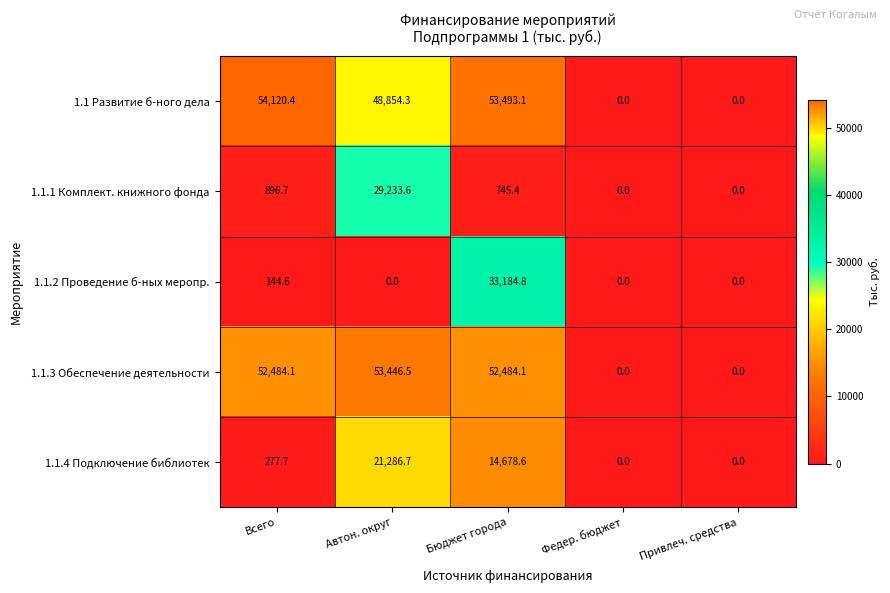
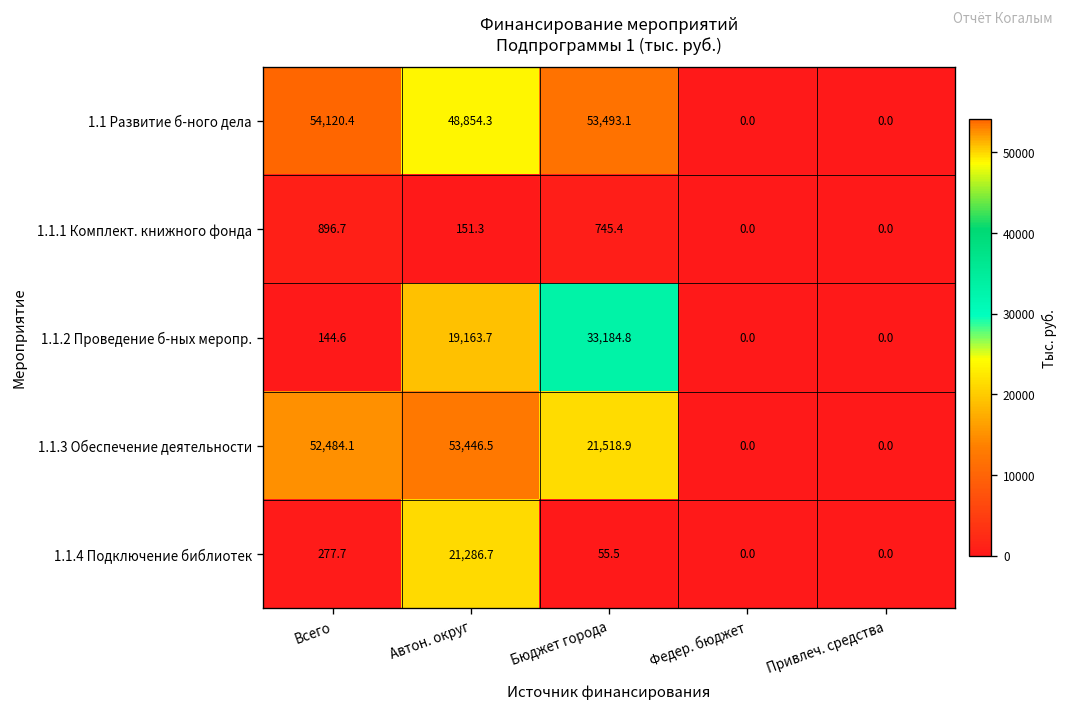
1.1.1 Комплект. книжного фонда, Автон. округ: 29,233.6 -> 151.3
1.1.2 Проведение б-ных меропр., Автон. округ: 0.0 -> 19,163.7
1.1.3 Обеспечение деятельности, Бюджет города: 52,484.1 -> 21,518.9
1.1.4 Подключение библиотек, Бюджет города: 14,678.6 -> 55.5
